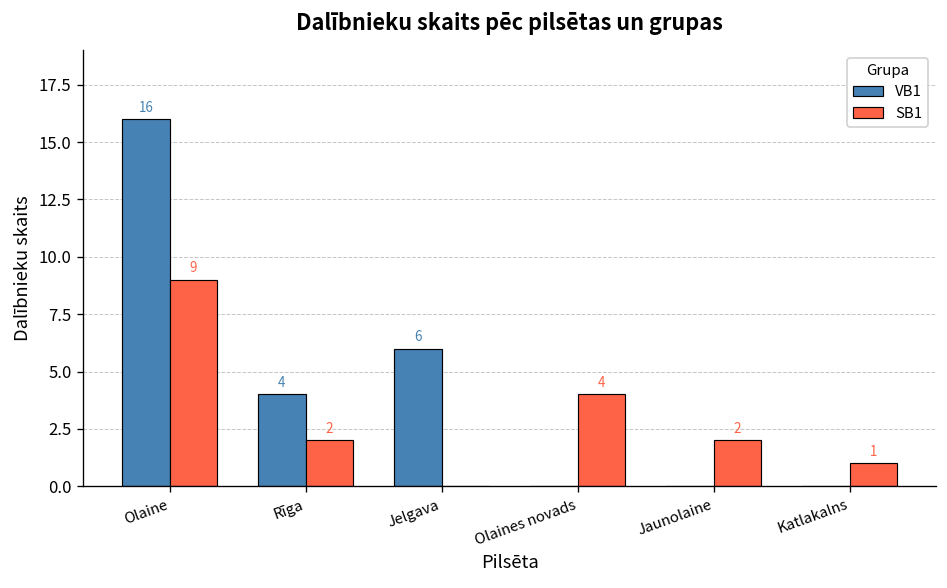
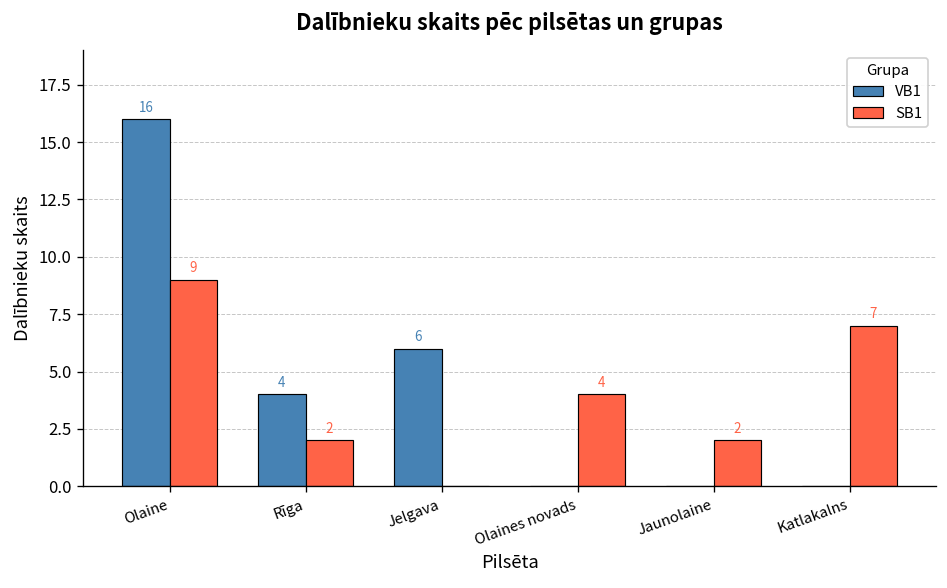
SB1, Katlakalns: 1 -> 7
